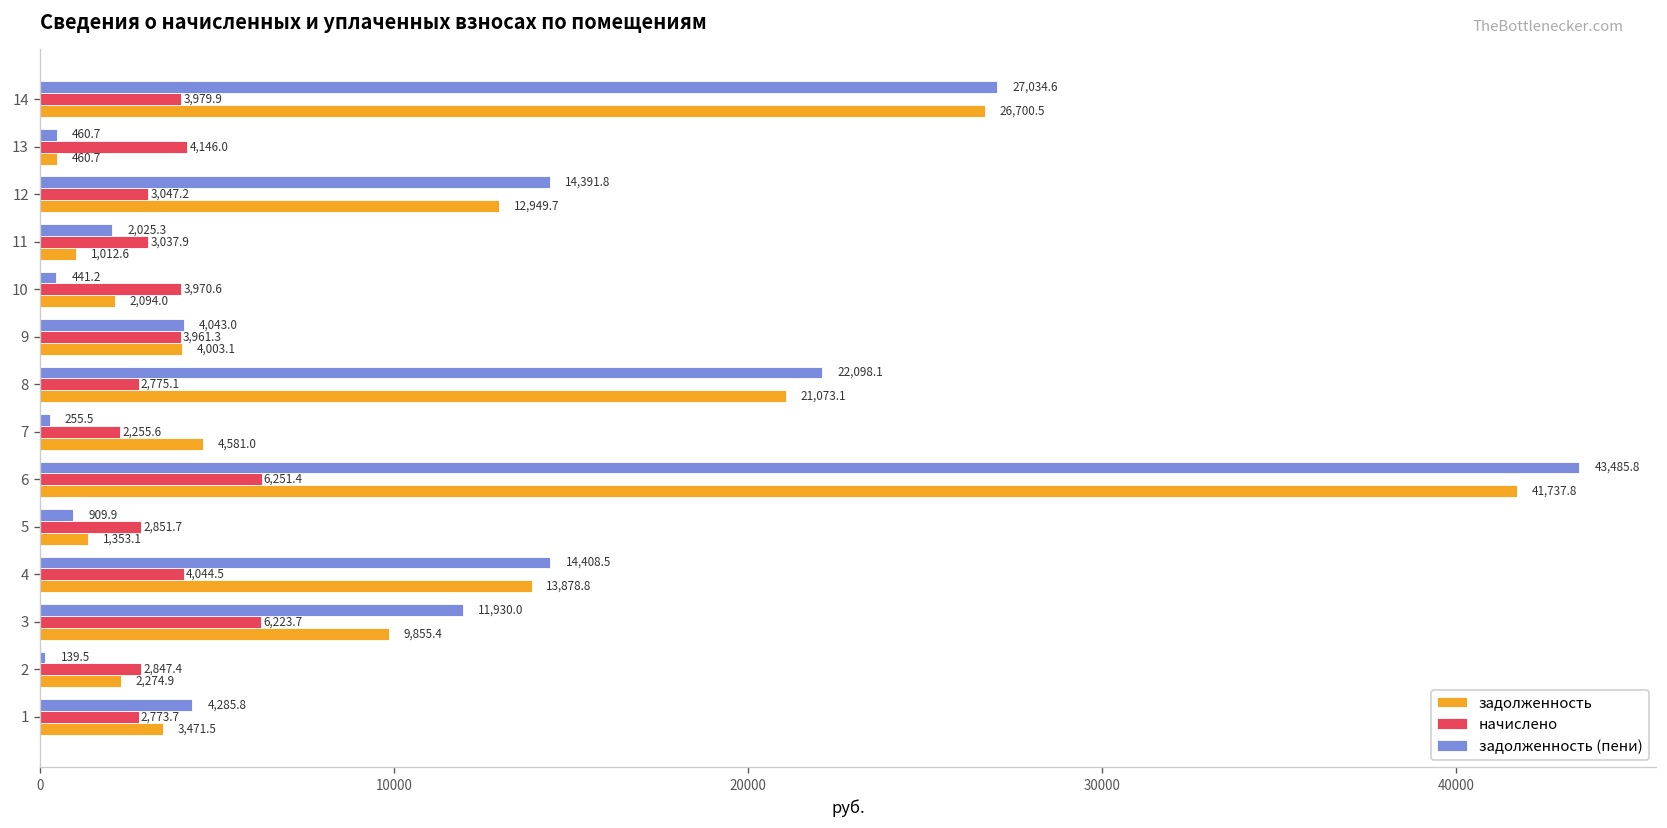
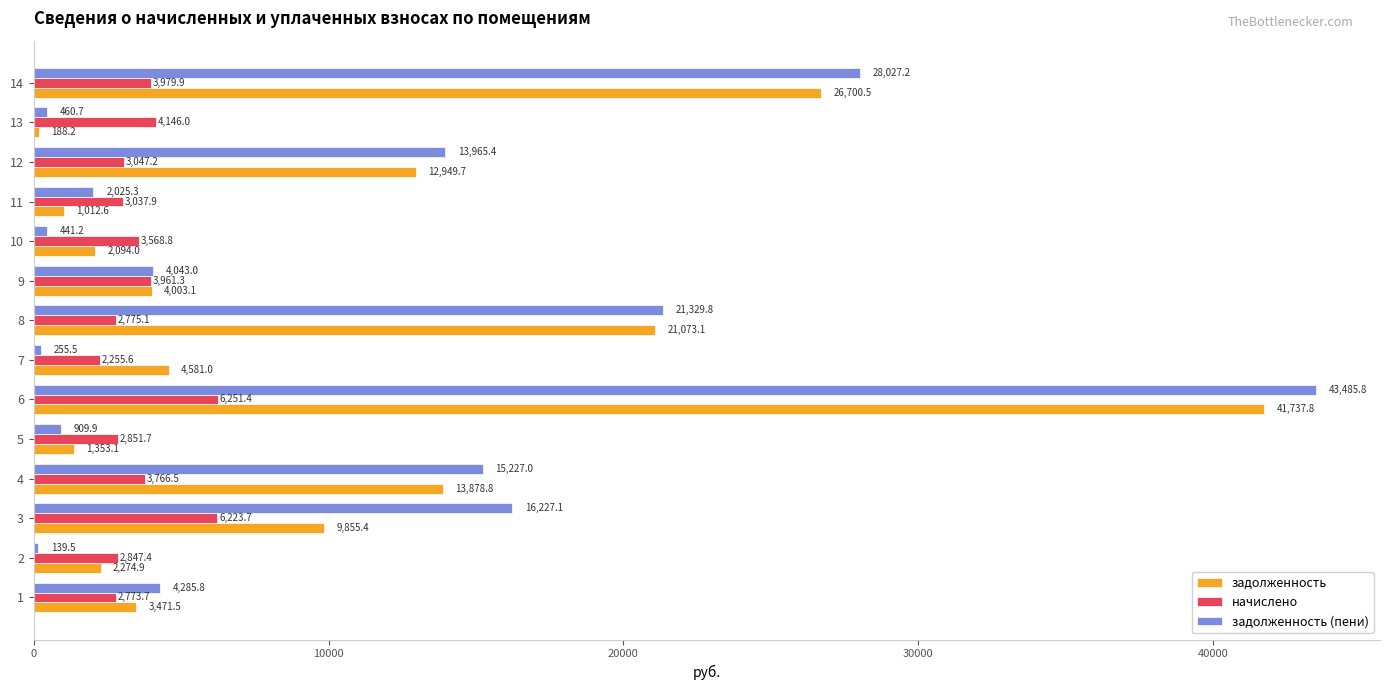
задолженность (пени), 14: 27,034.6 -> 28,027.2
задолженность, 13: 460.7 -> 188.2
задолженность (пени), 12: 14,391.8 -> 13,965.4
начислено, 10: 3,970.6 -> 3,568.8
задолженность (пени), 8: 22,098.1 -> 21,329.8
задолженность (пени), 4: 14,408.5 -> 15,227.0
начислено, 4: 4,044.5 -> 3,766.5
задолженность (пени), 3: 11,930.0 -> 16,227.1
